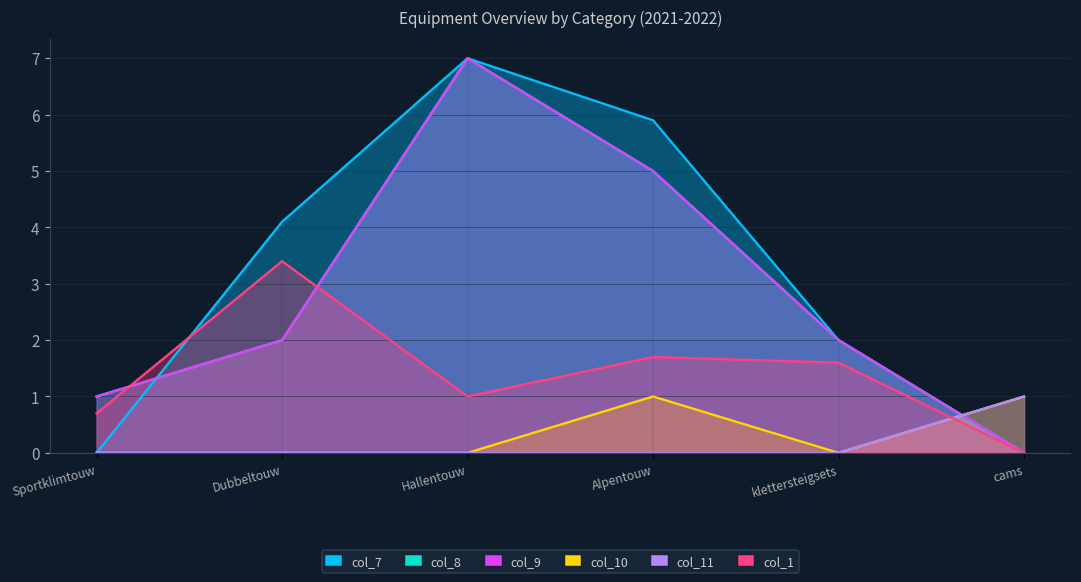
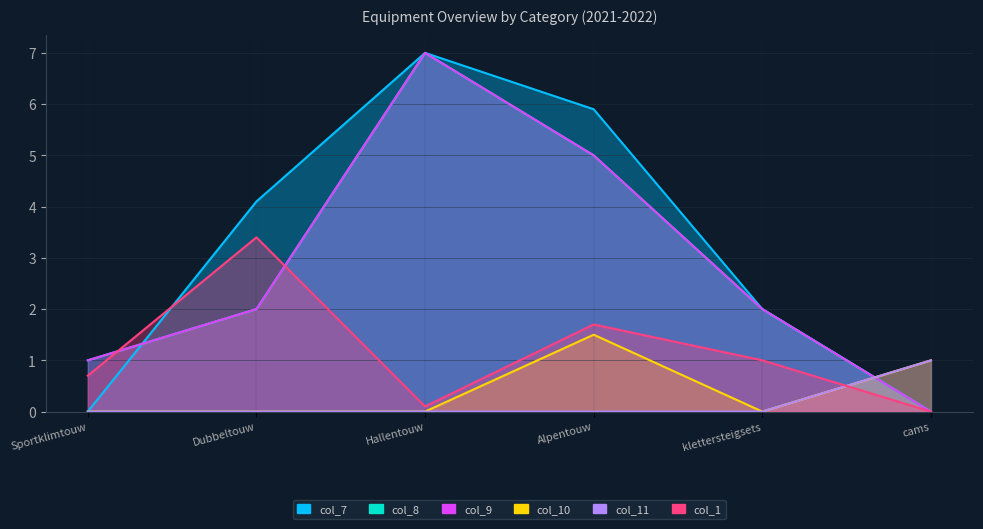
col_1, Hallentouw: 1.0 -> 0.1
col_10, Alpentouw: 1.0 -> 1.5
col_1, klettersteigsets: 1.6 -> 1.0
